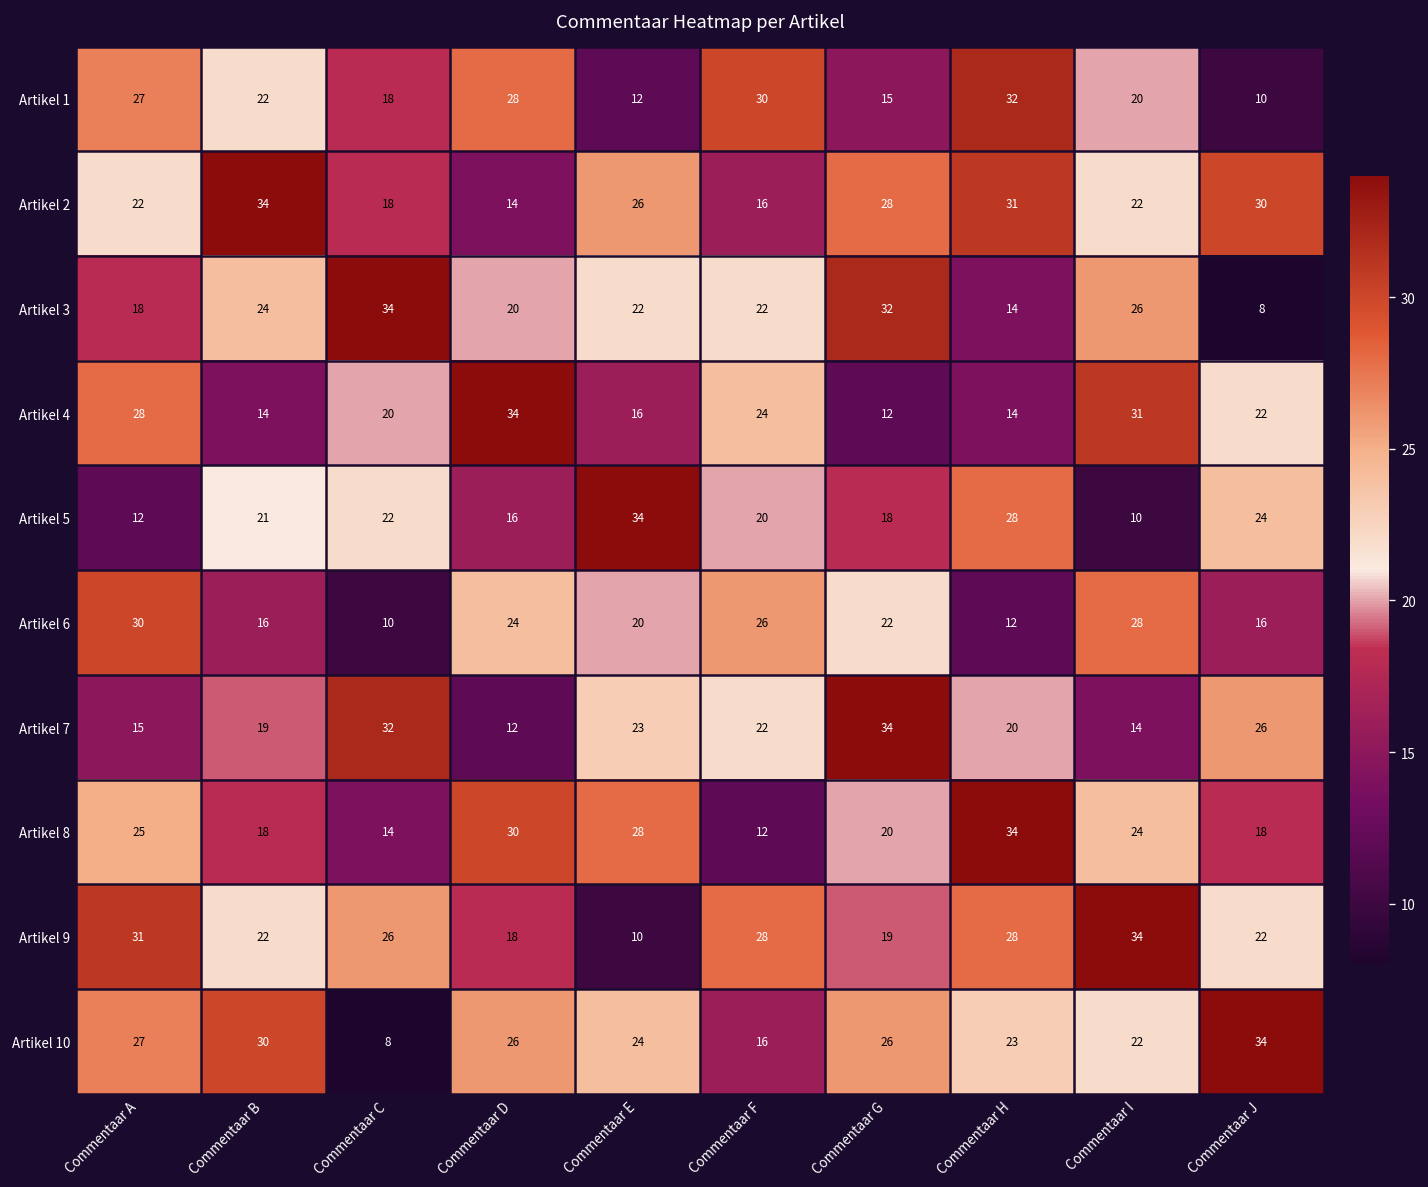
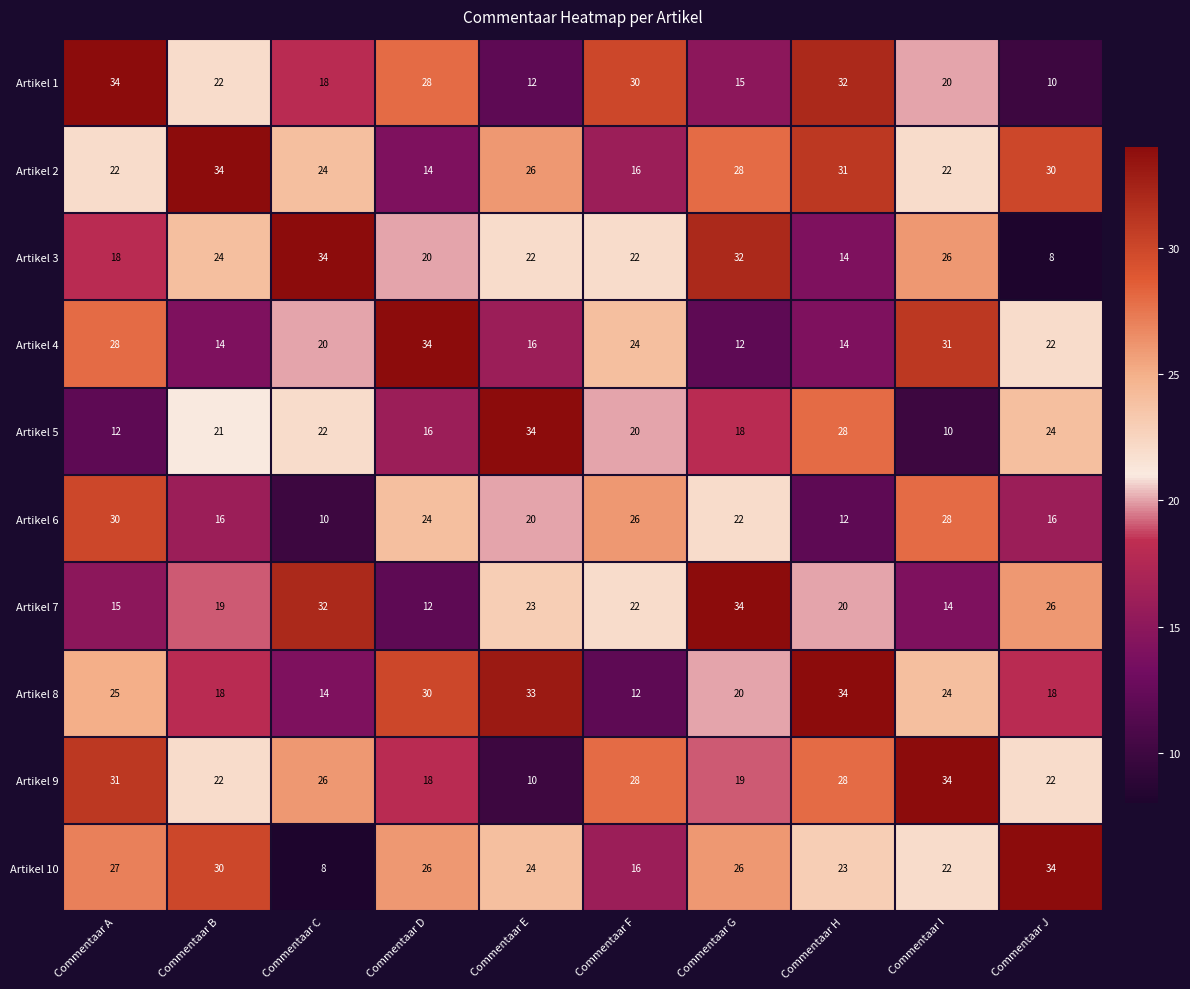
Artikel 1, Commentaar A: 27 -> 34
Artikel 2, Commentaar C: 18 -> 24
Artikel 8, Commentaar E: 28 -> 33
